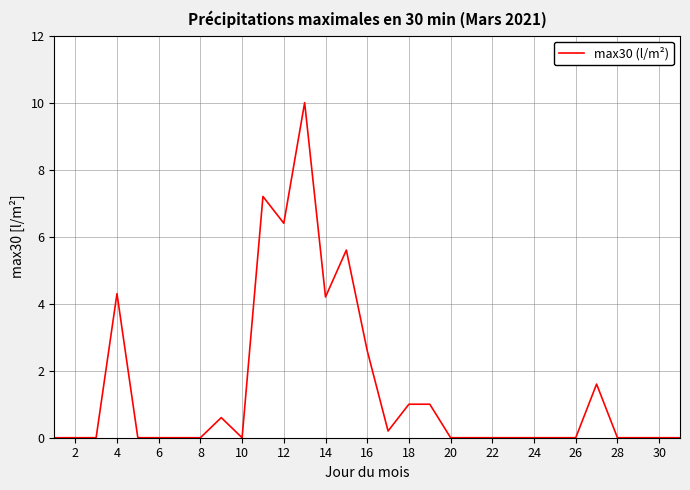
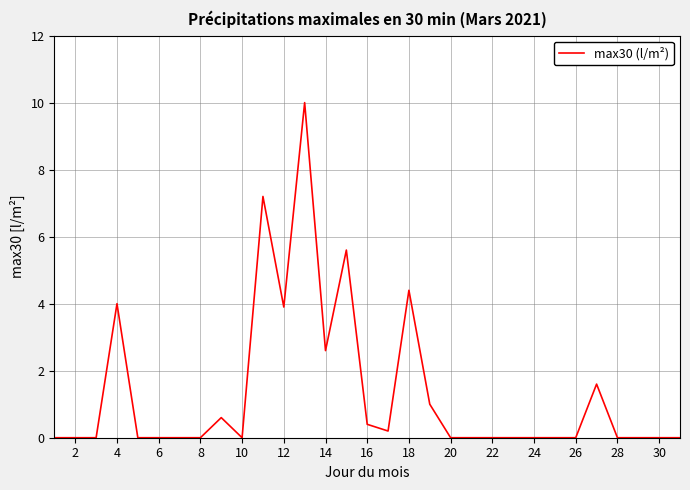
4: 4.3 -> 4.0
12: 6.4 -> 3.9
14: 4.2 -> 2.6
16: 2.6 -> 0.4
18: 1.0 -> 4.4
